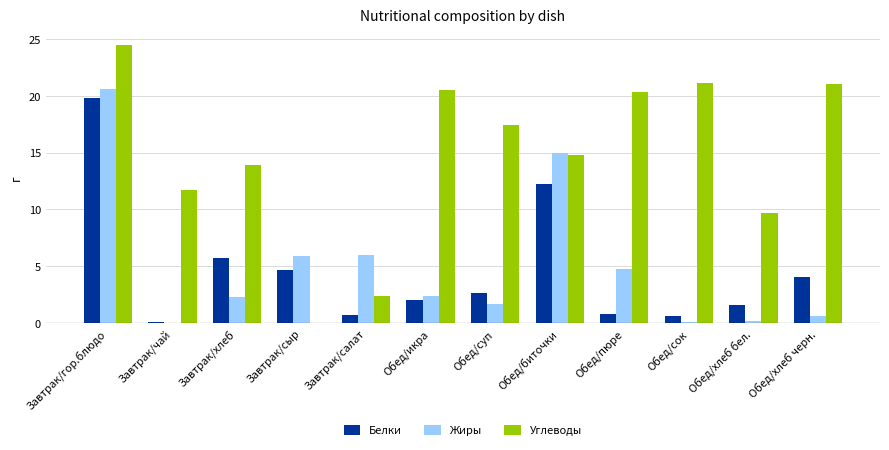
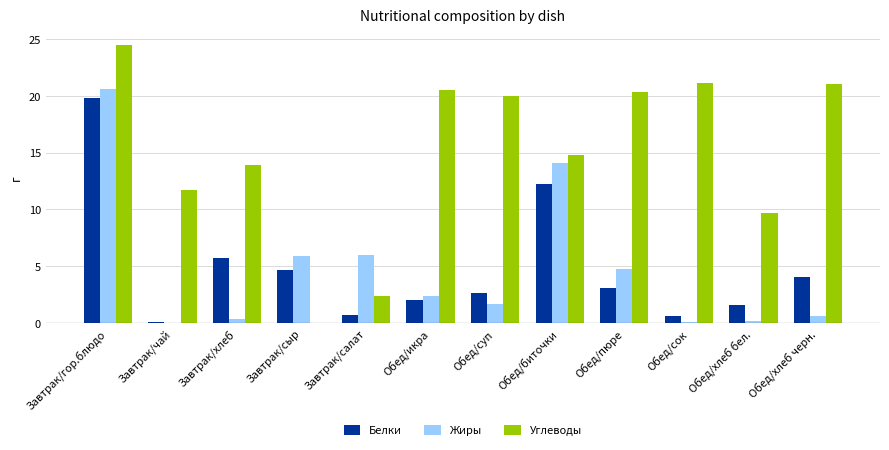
Жиры, Завтрак/хлеб: 2.3 -> 0.4
Углеводы, Обед/суп: 17.4 -> 20.0
Жиры, Обед/биточки: 15.0 -> 14.1
Белки, Обед/пюре: 0.8 -> 3.1
